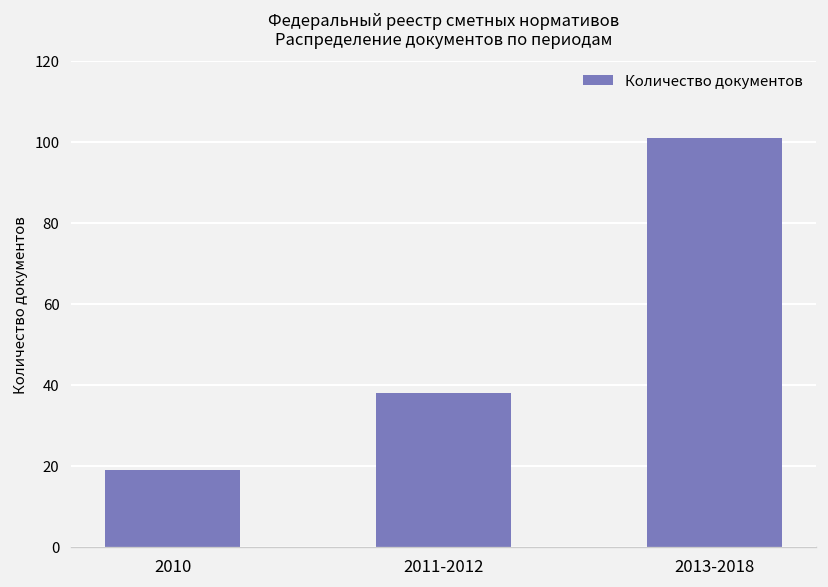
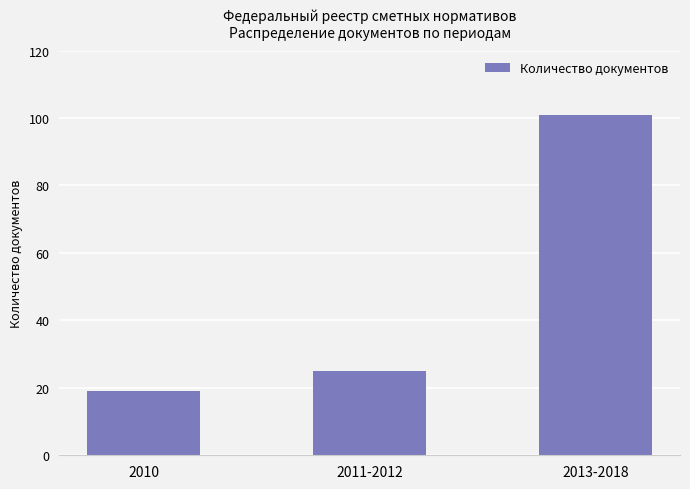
2011-2012: 38 -> 25
